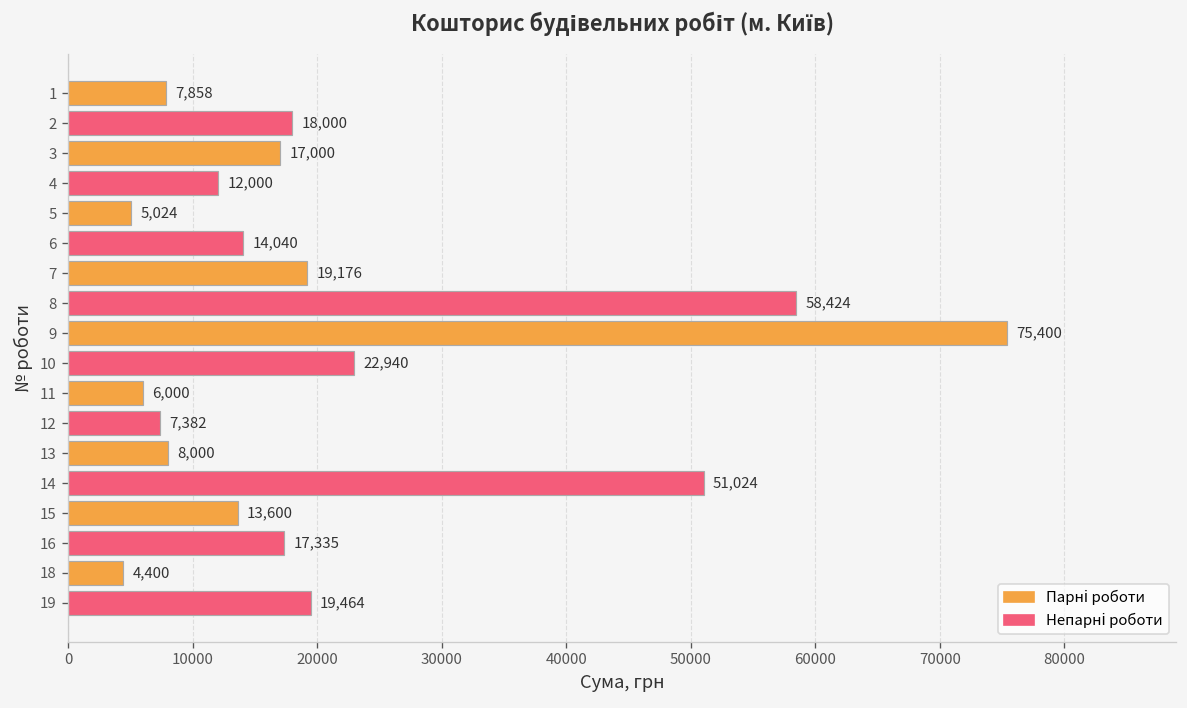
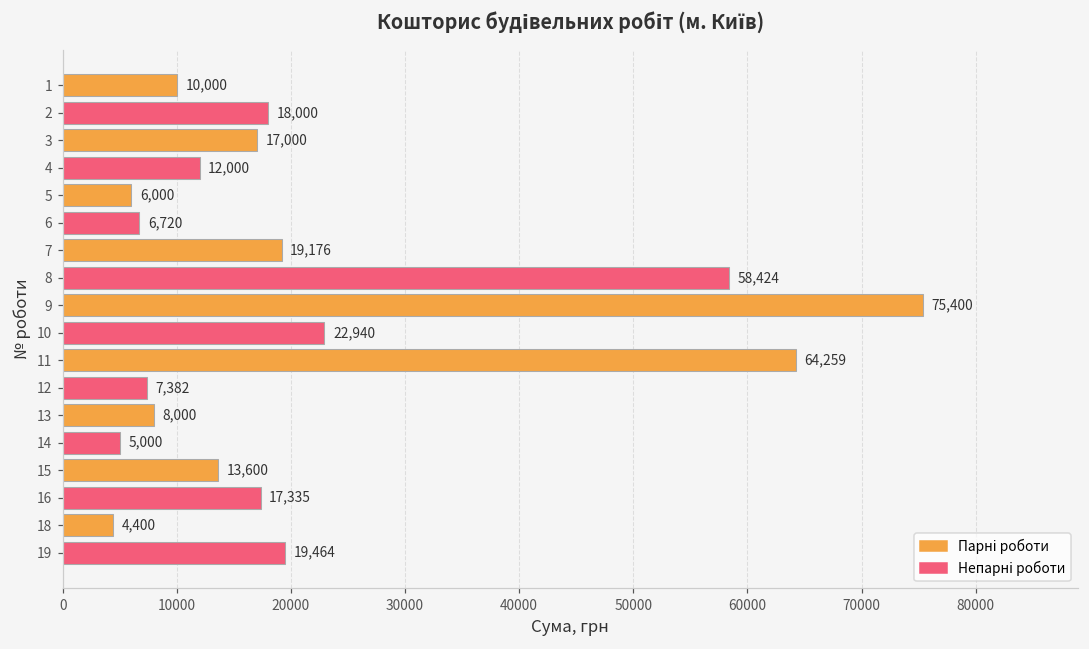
1: 7,858 -> 10,000
5: 5,024 -> 6,000
6: 14,040 -> 6,720
11: 6,000 -> 64,259
14: 51,024 -> 5,000
